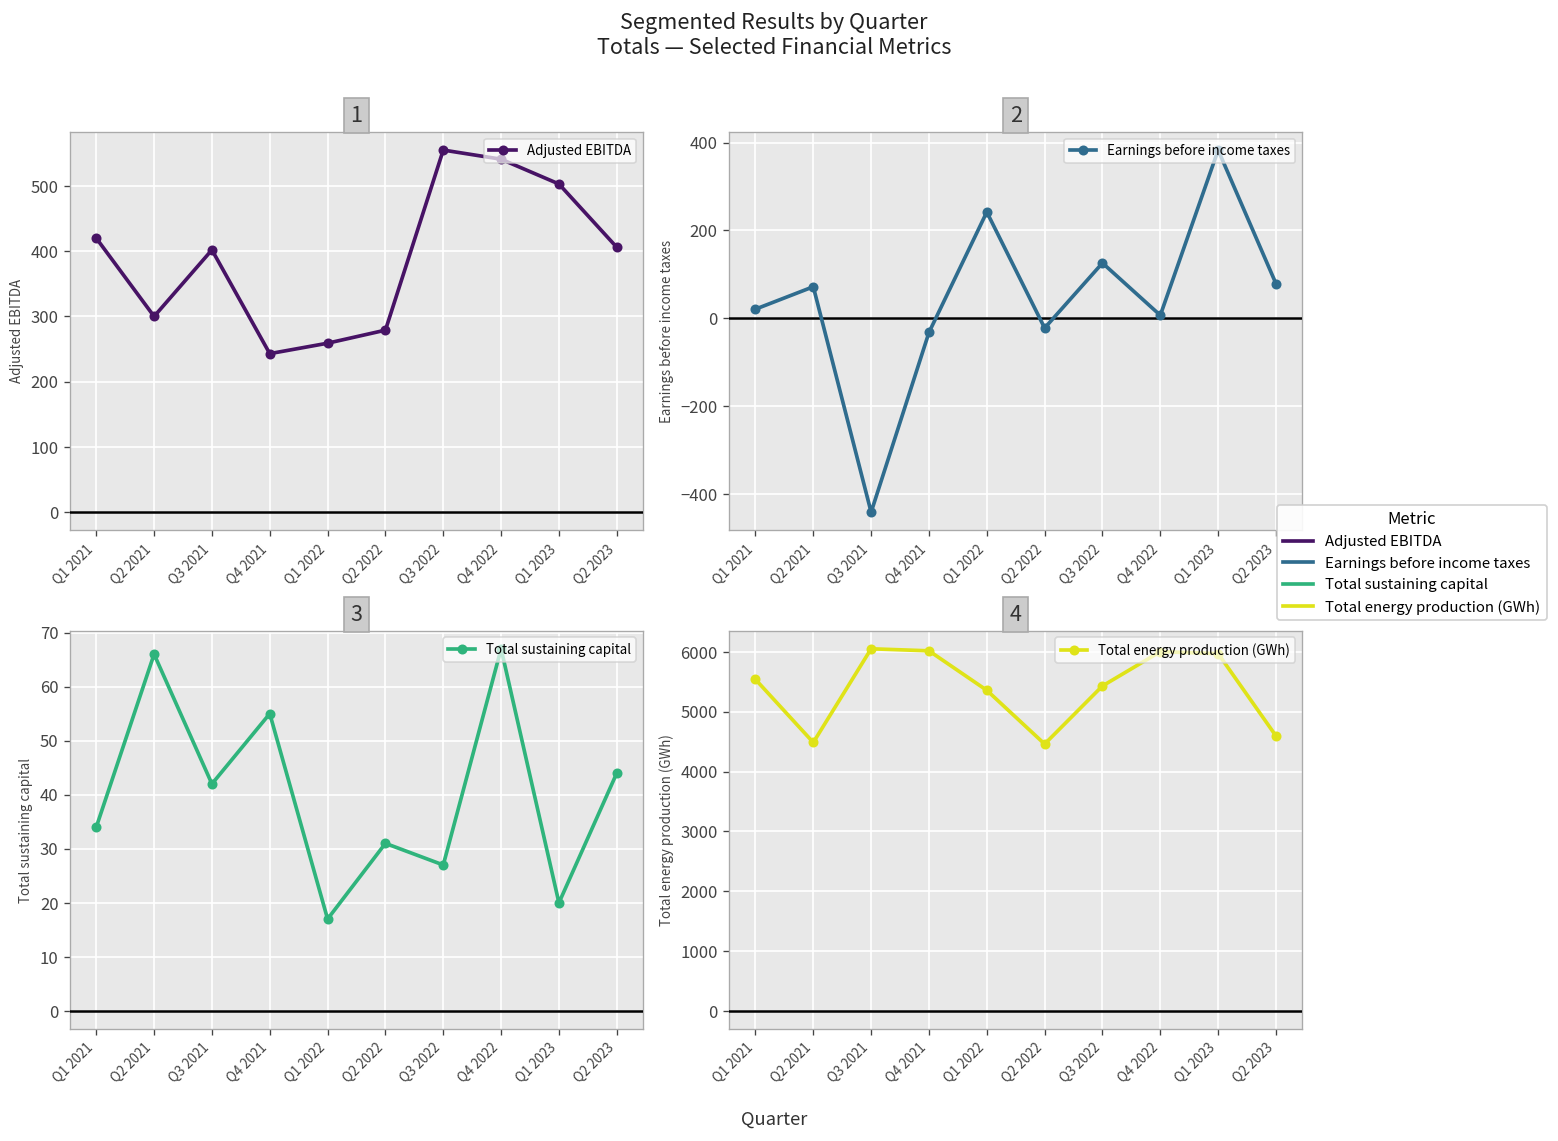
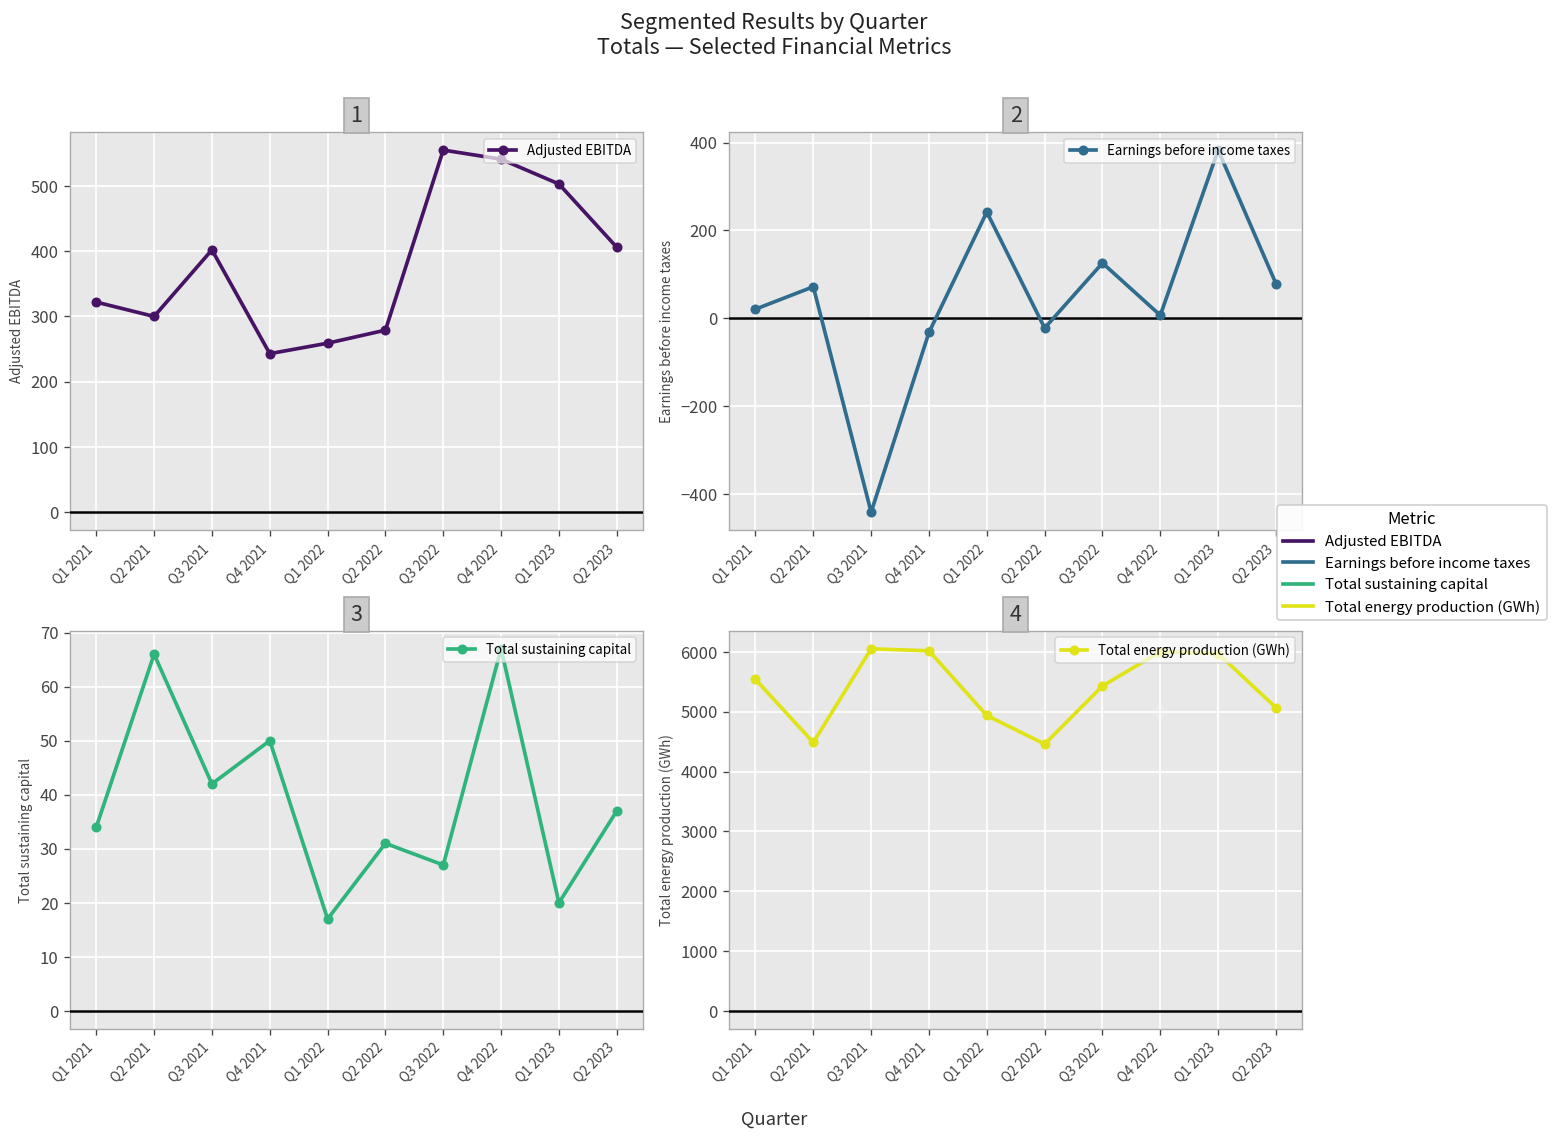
1, Q1 2021: 420 -> 320
3, Q4 2021: 55 -> 50
3, Q2 2023: 44 -> 37
4, Q1 2022: 5400 -> 4900
4, Q2 2023: 4600 -> 5100
